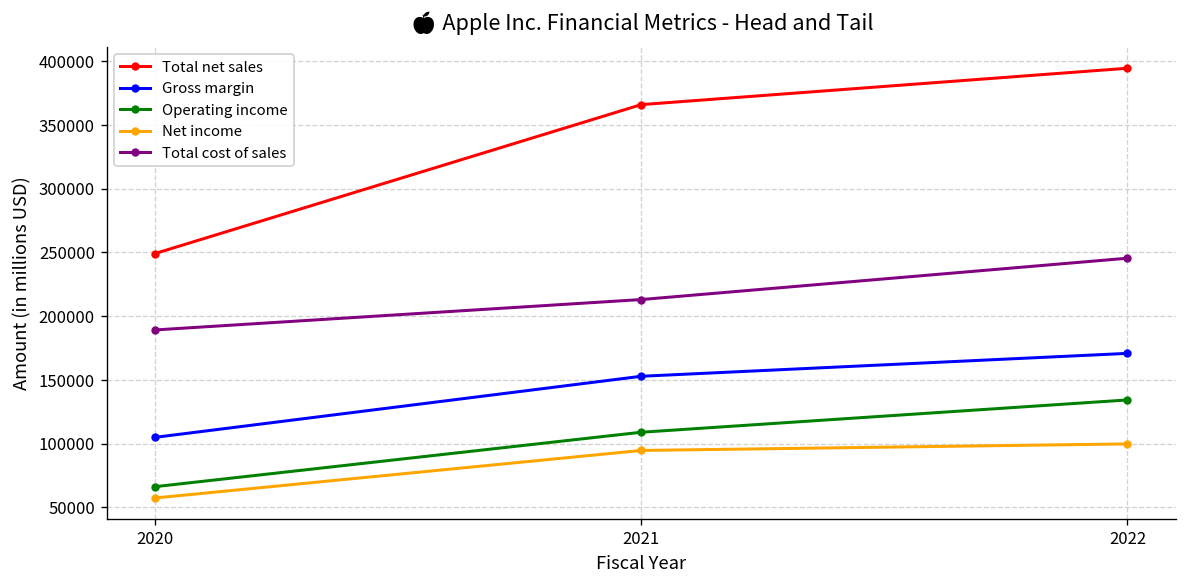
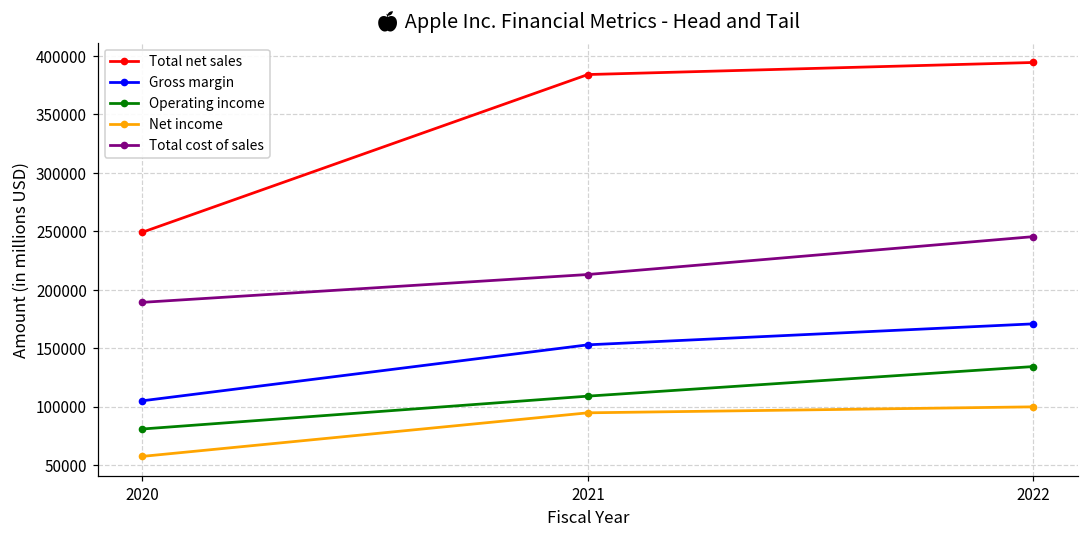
Operating income, 2020: 66000 -> 81000
Total net sales, 2021: 366000 -> 384000
